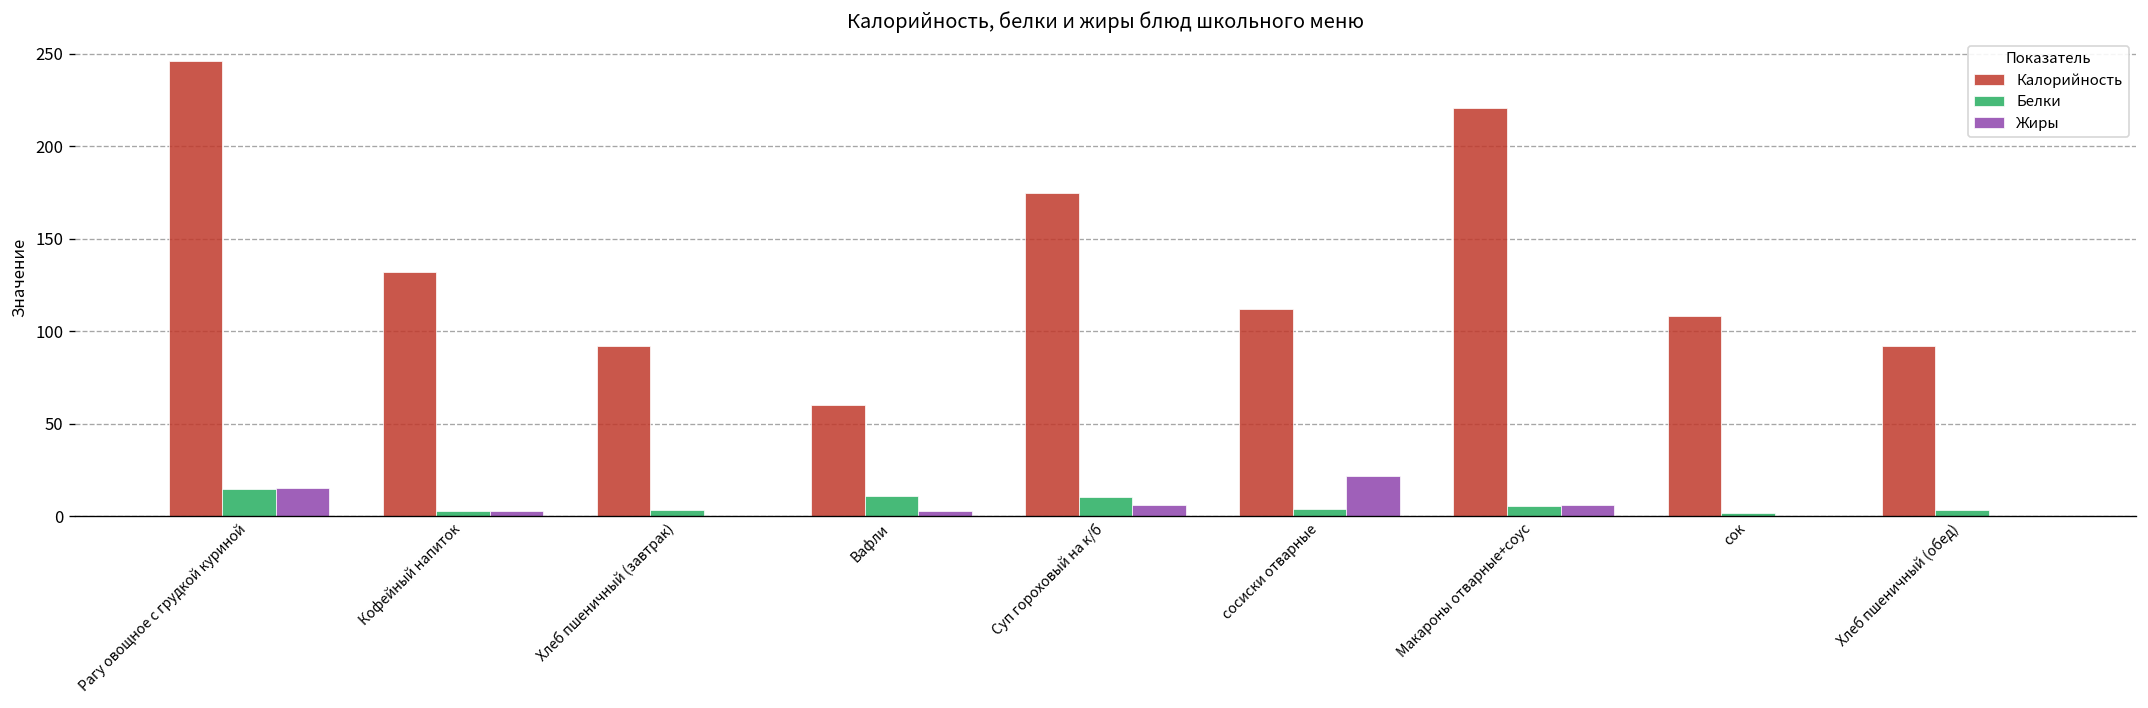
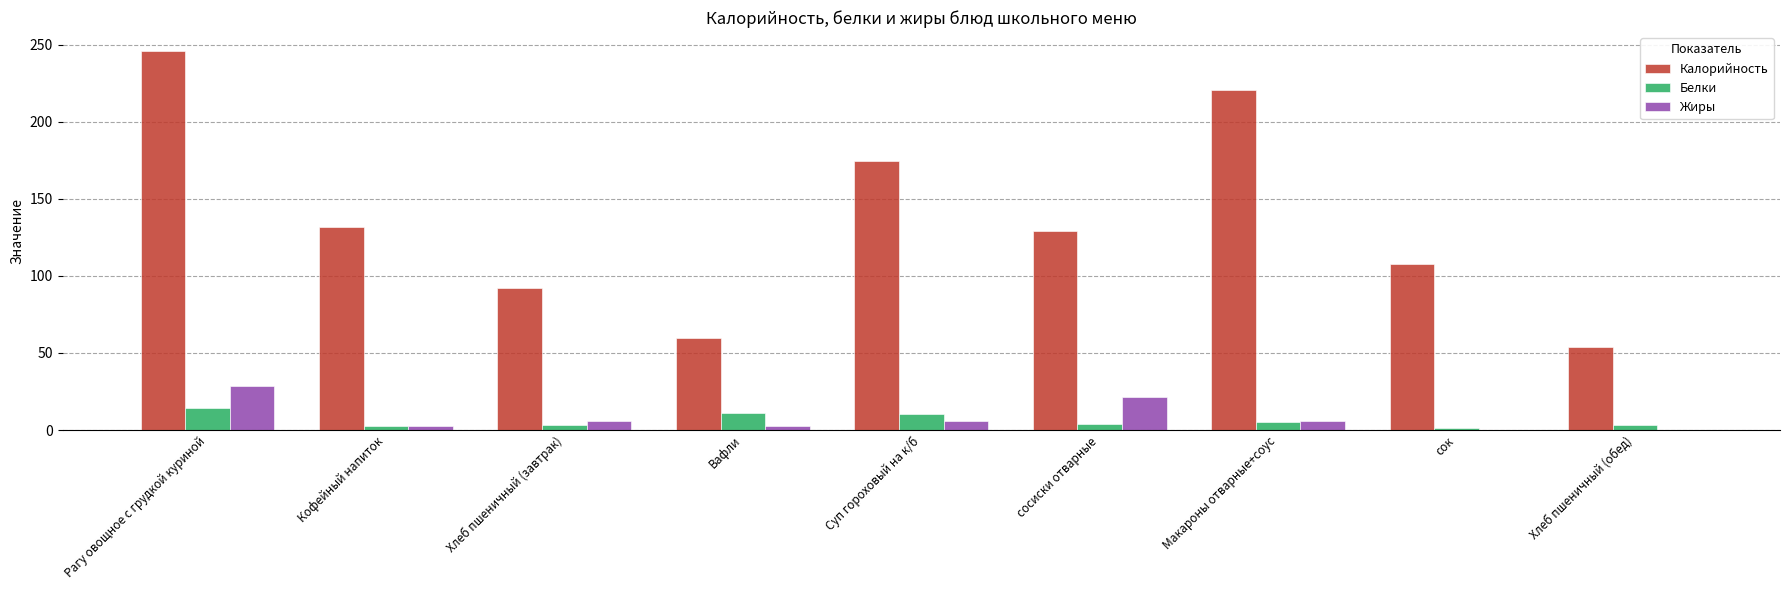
Жиры, Рагу овощное с грудкой куриной: 15 -> 28
Жиры, Хлеб пшеничный (завтрак): 0 -> 6
Калорийность, сосиски отварные: 112 -> 129
Калорийность, Хлеб пшеничный (обед): 92 -> 54
